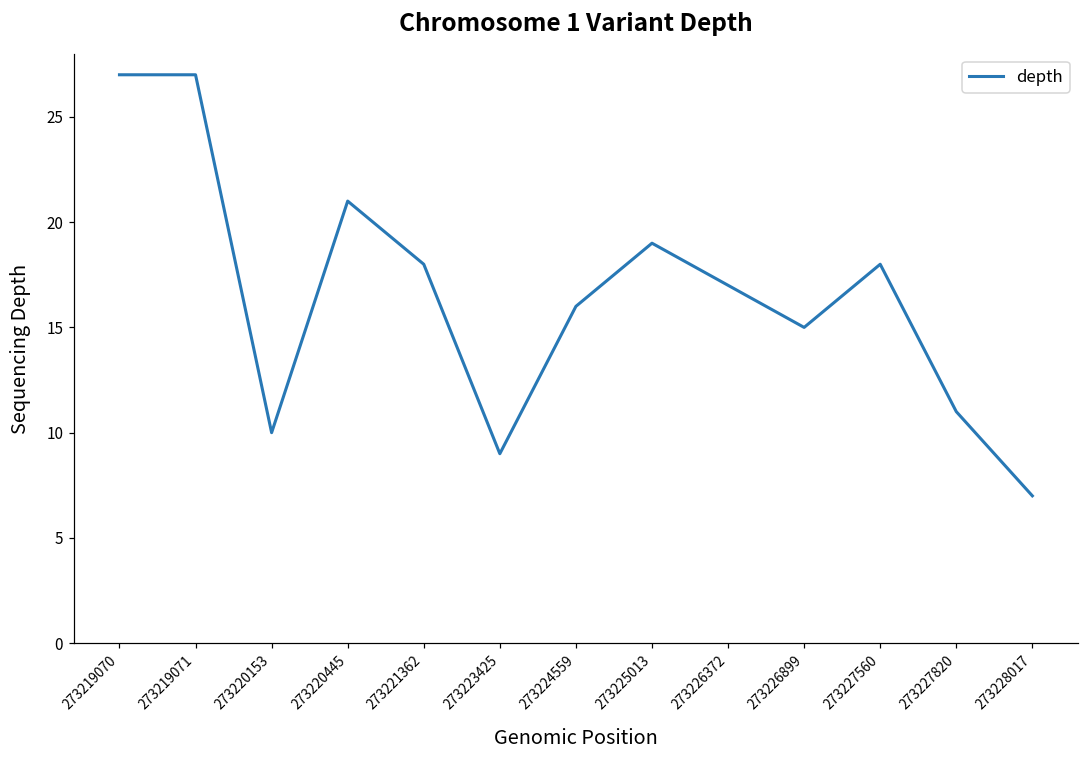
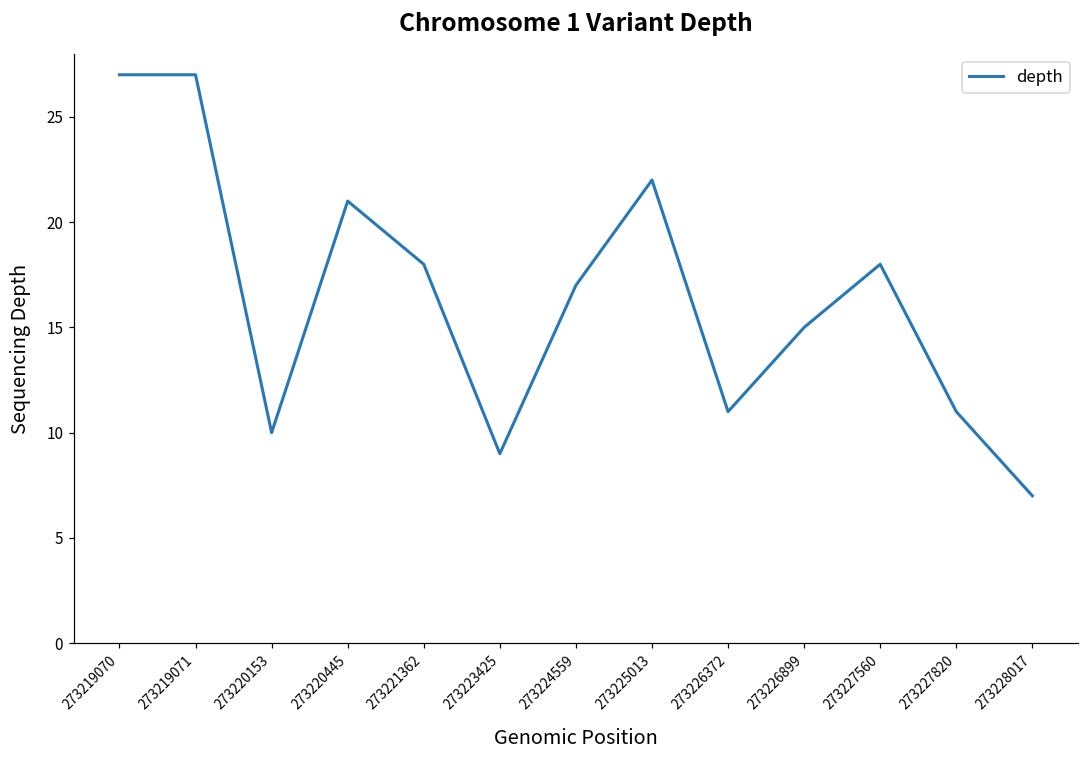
273224559: 16 -> 17
273225013: 19 -> 22
273226372: 17 -> 11
